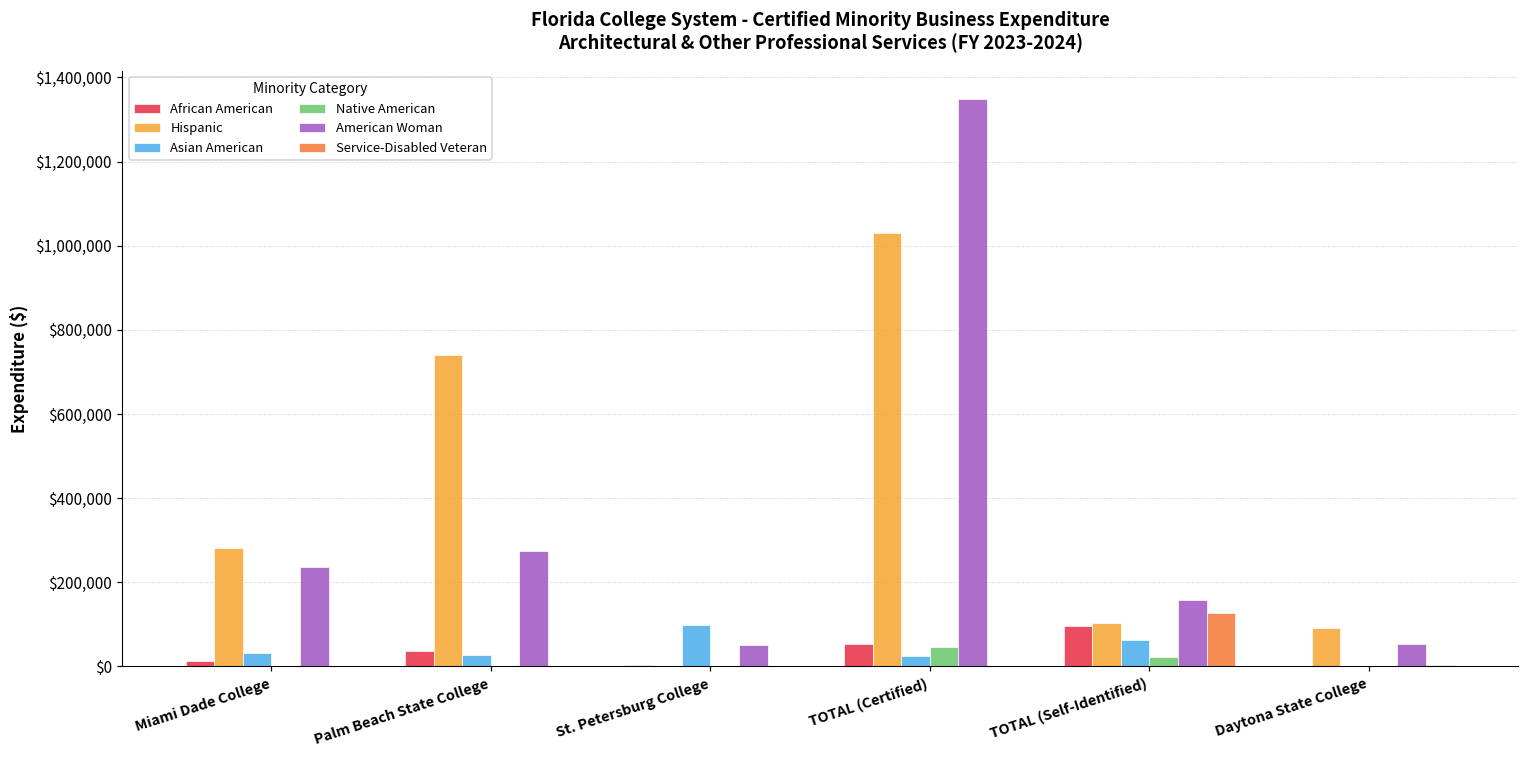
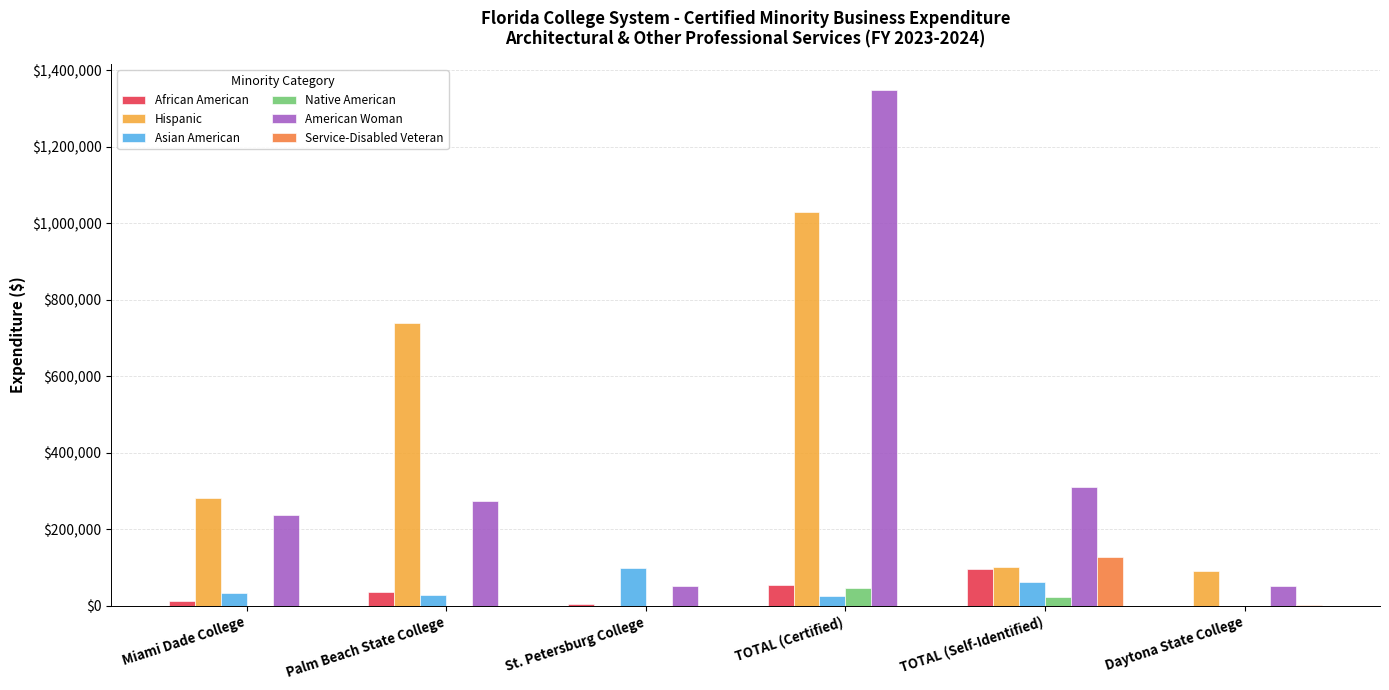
American Woman, TOTAL (Self-Identified): $160,000 -> $310,000
